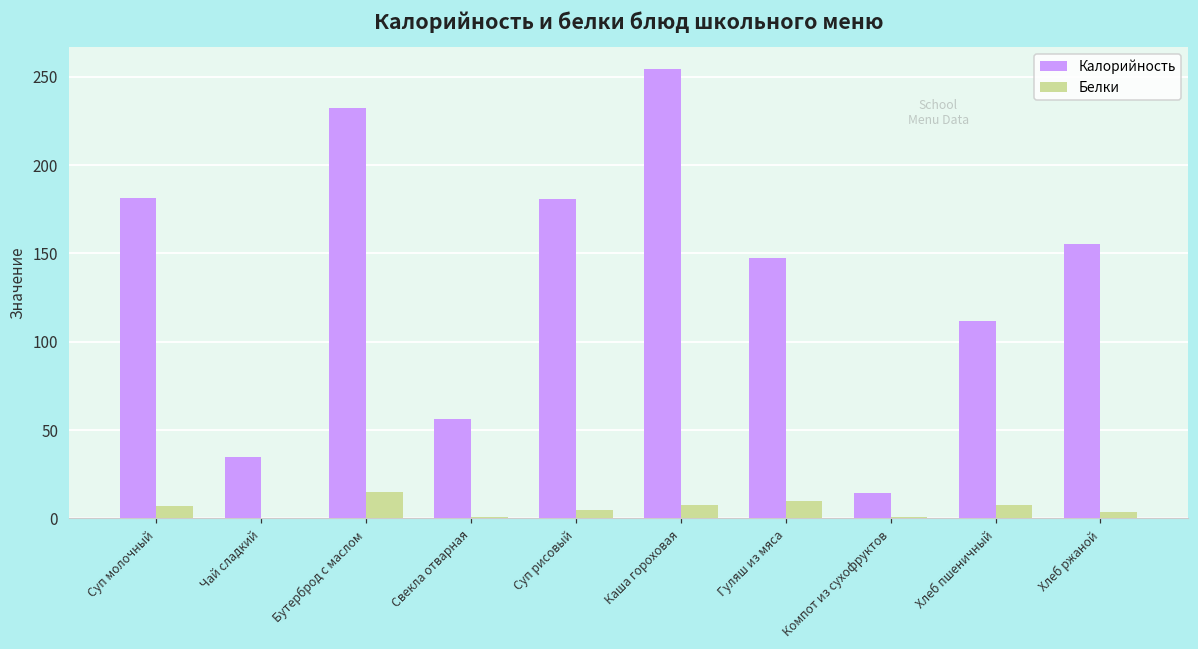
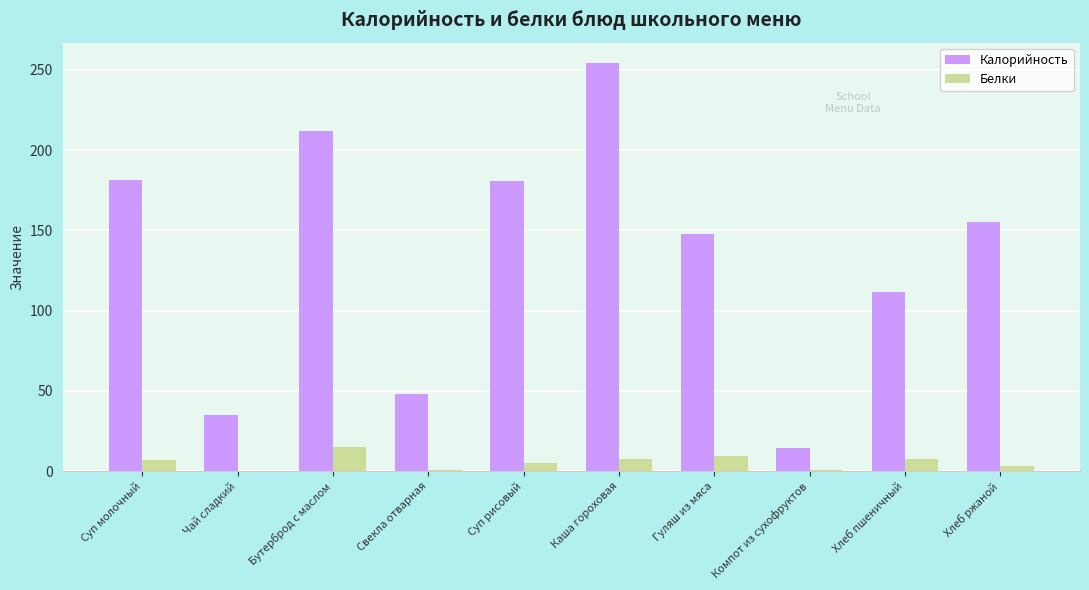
Калорийность, Бутерброд с маслом: 232 -> 212
Калорийность, Свекла отварная: 57 -> 48
